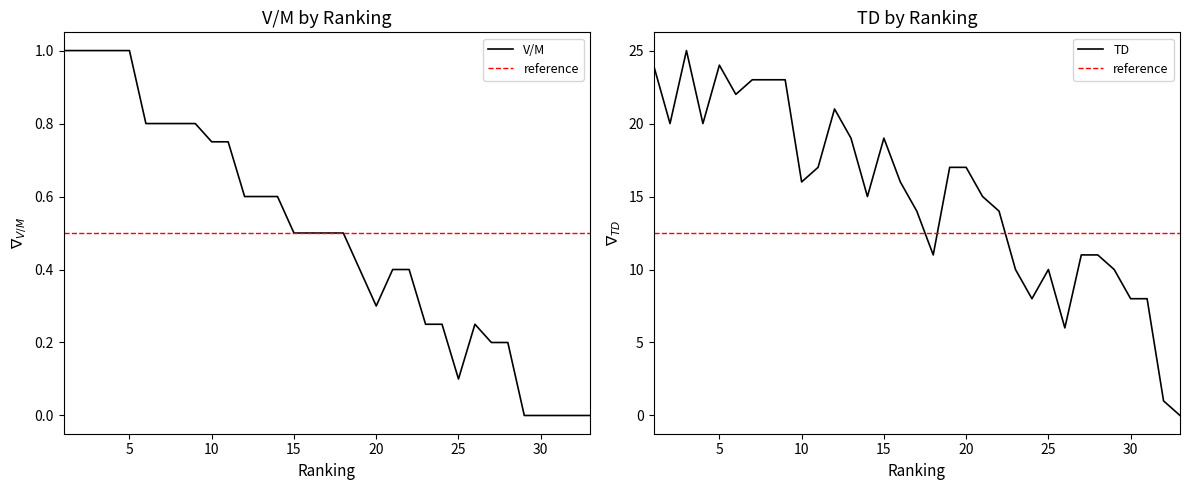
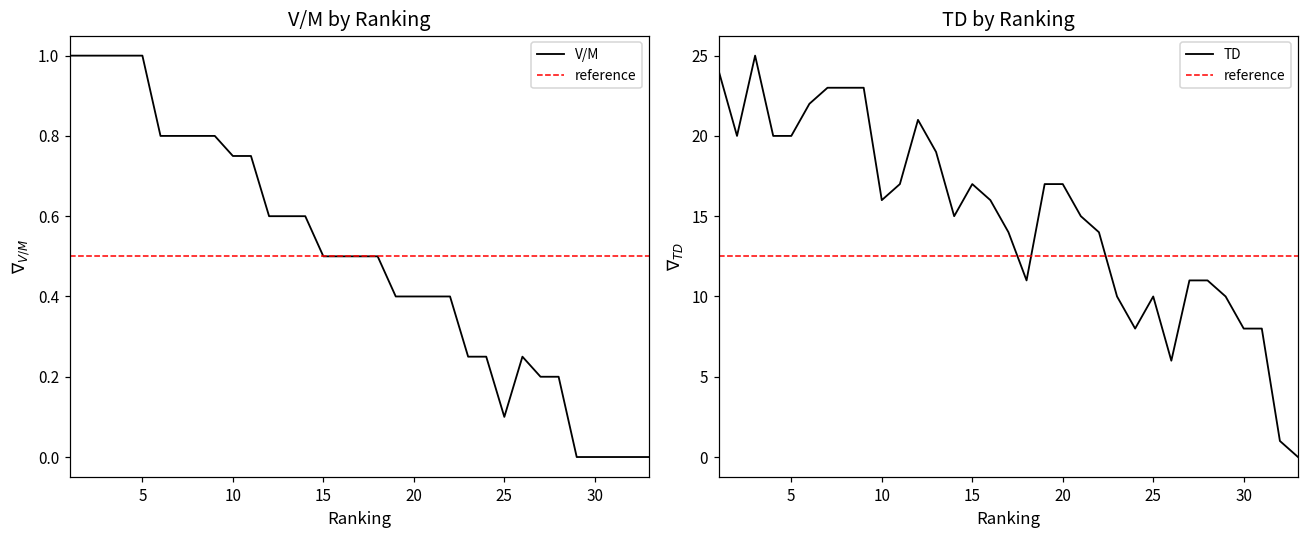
V/M by Ranking, V/M, 20: 0.3 -> 0.4
TD by Ranking, TD, 5: 24 -> 20
TD by Ranking, TD, 15: 19 -> 17
